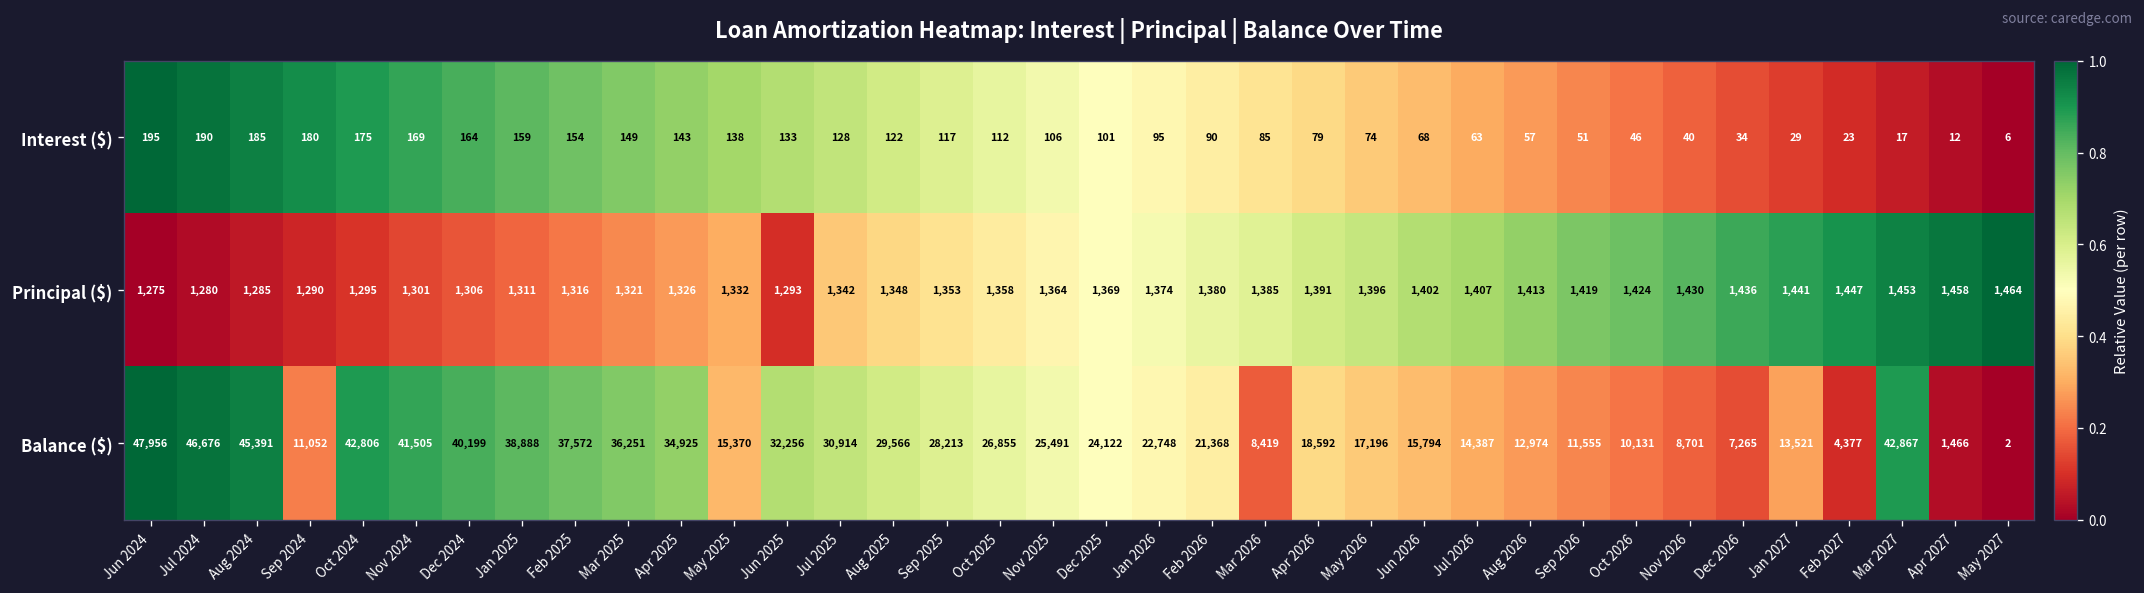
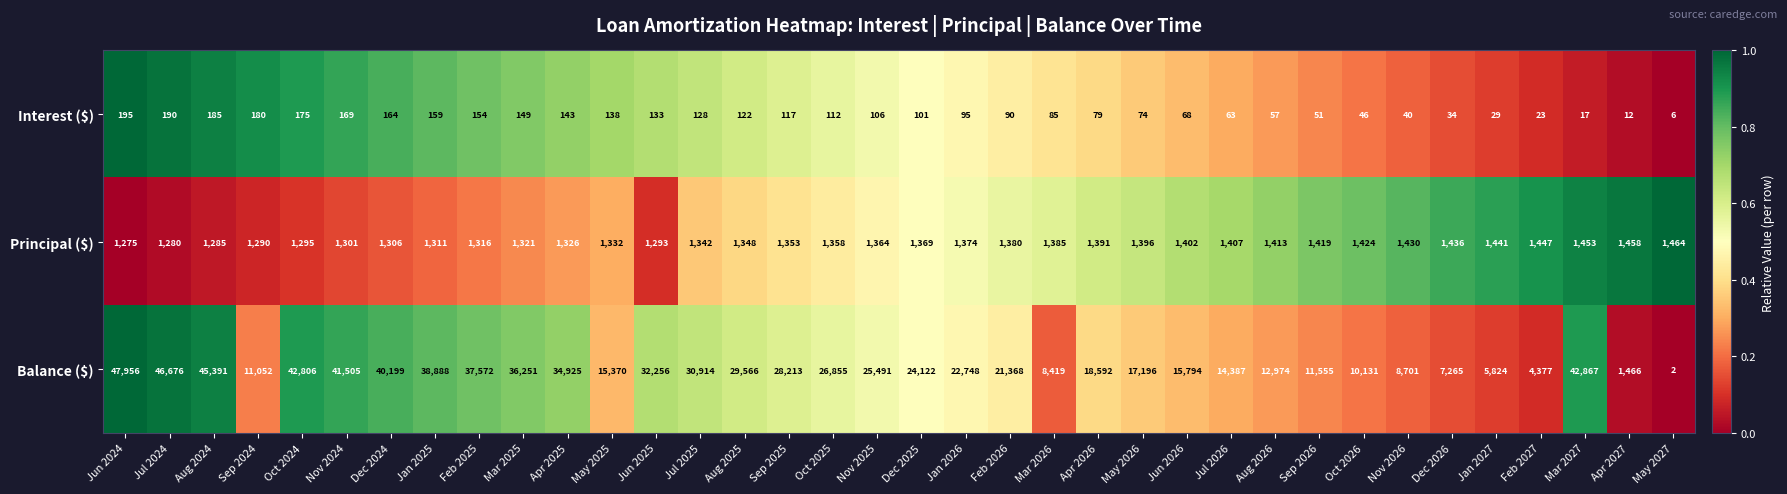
Balance ($), Jan 2027: 13,521 -> 5,824
